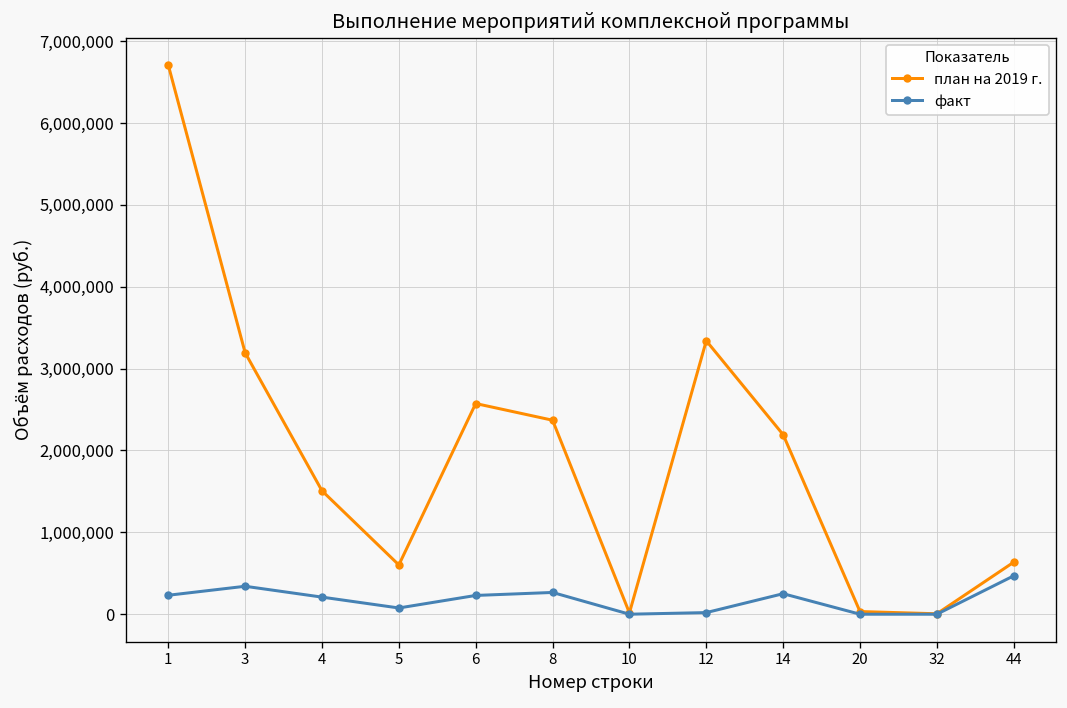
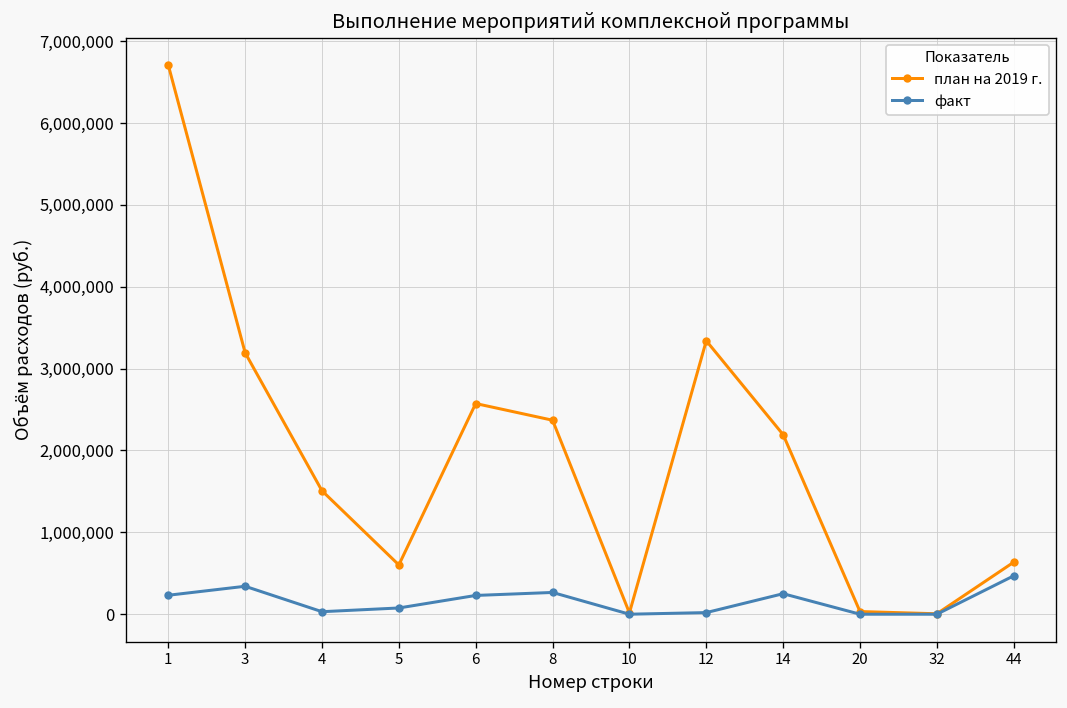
факт, 4: 200,000 -> 0
